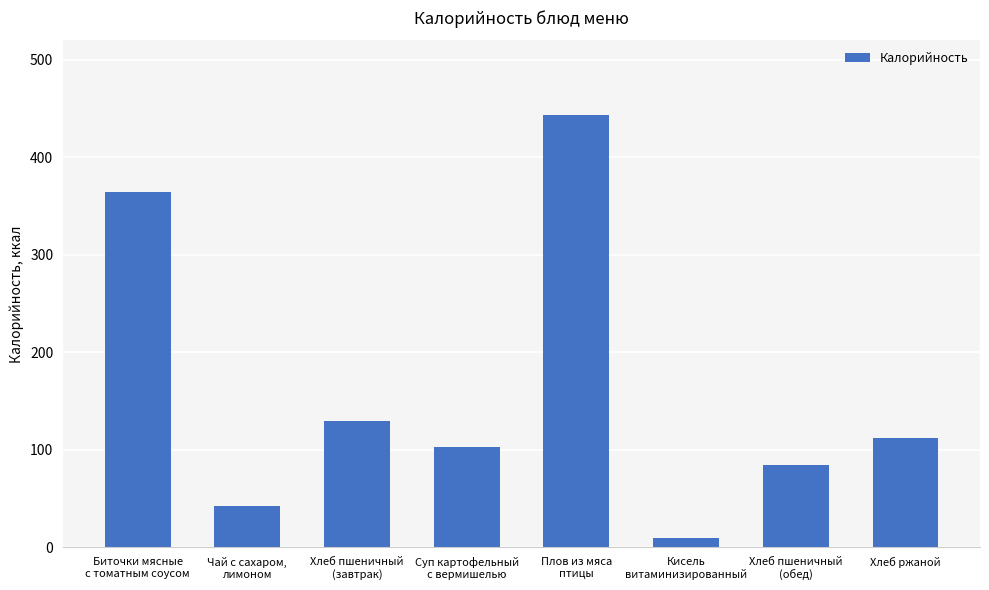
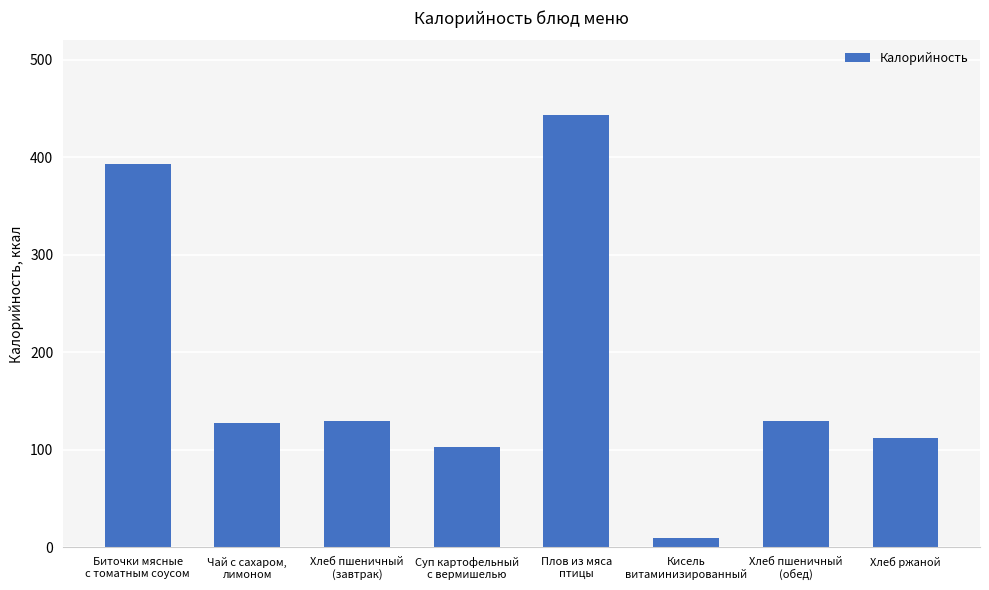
Биточки мясные с томатным соусом: 360 -> 390
Чай с сахаром, лимоном: 40 -> 130
Хлеб пшеничный (обед): 80 -> 130
